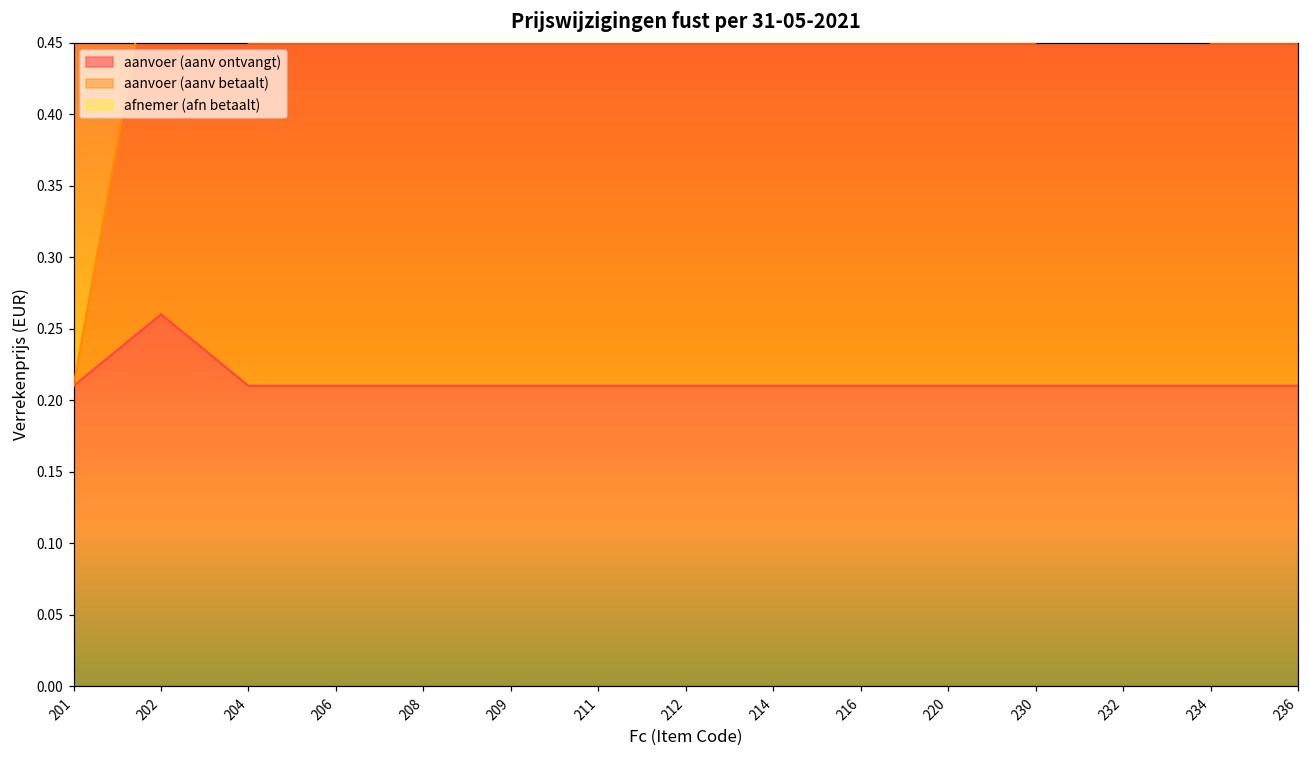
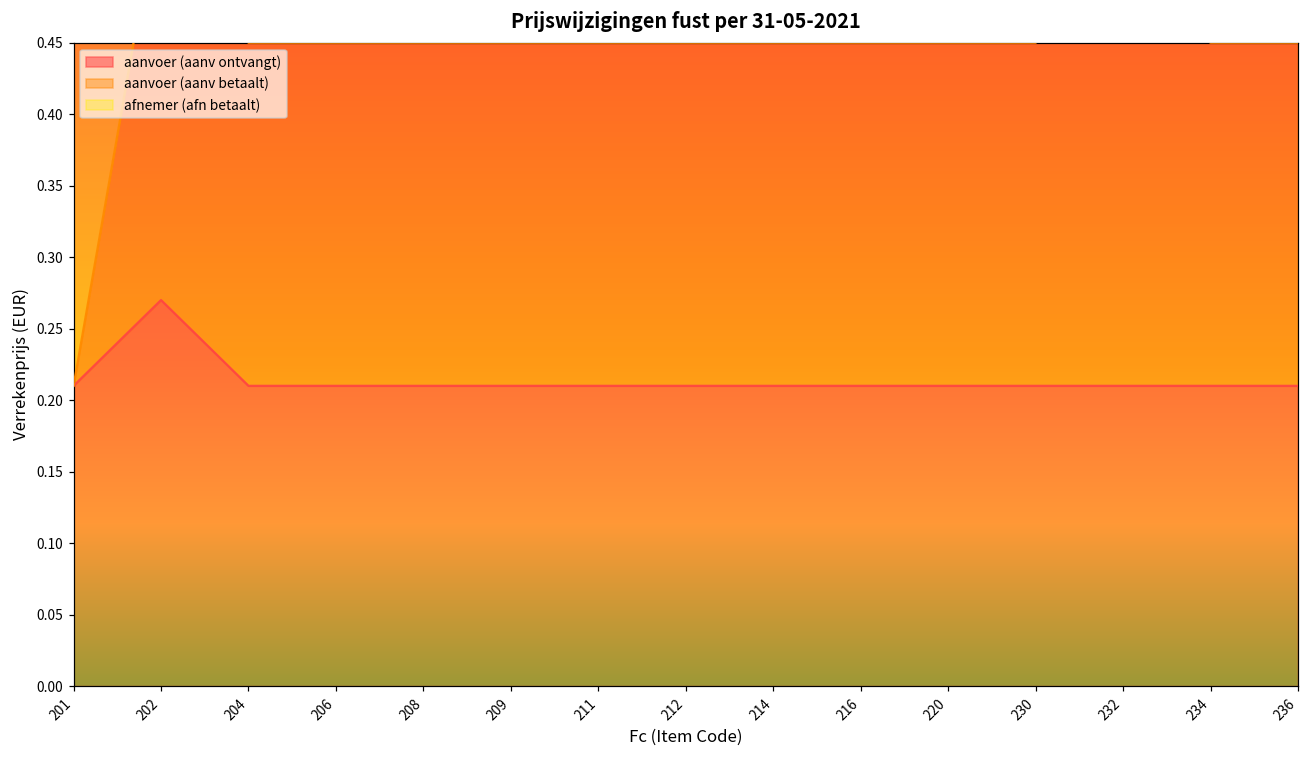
aanvoer (aanv ontvangt), 202: 0.26 -> 0.27
